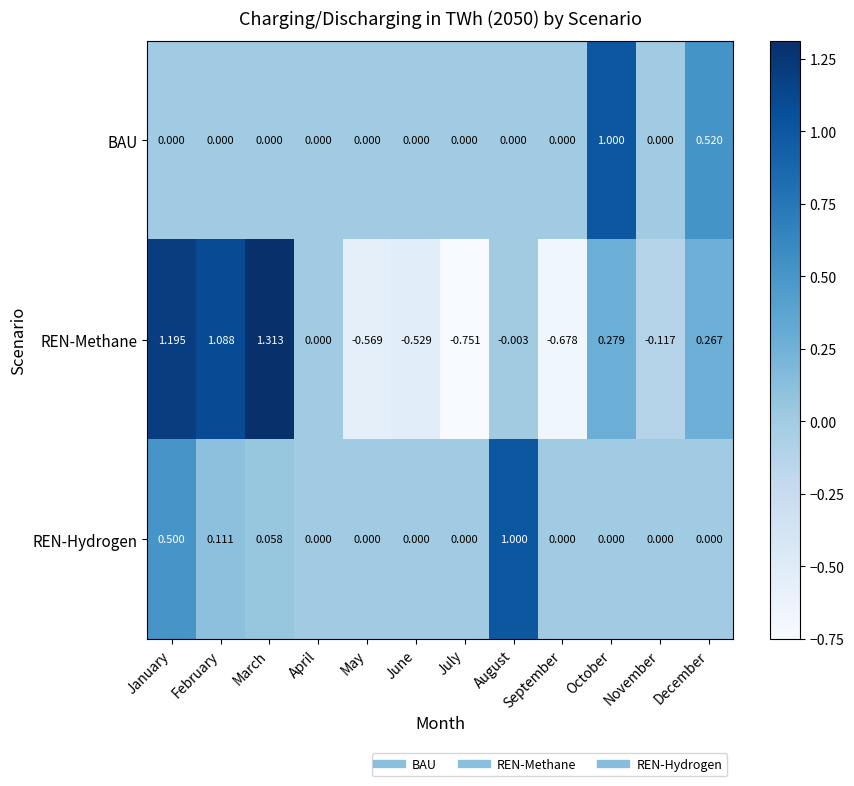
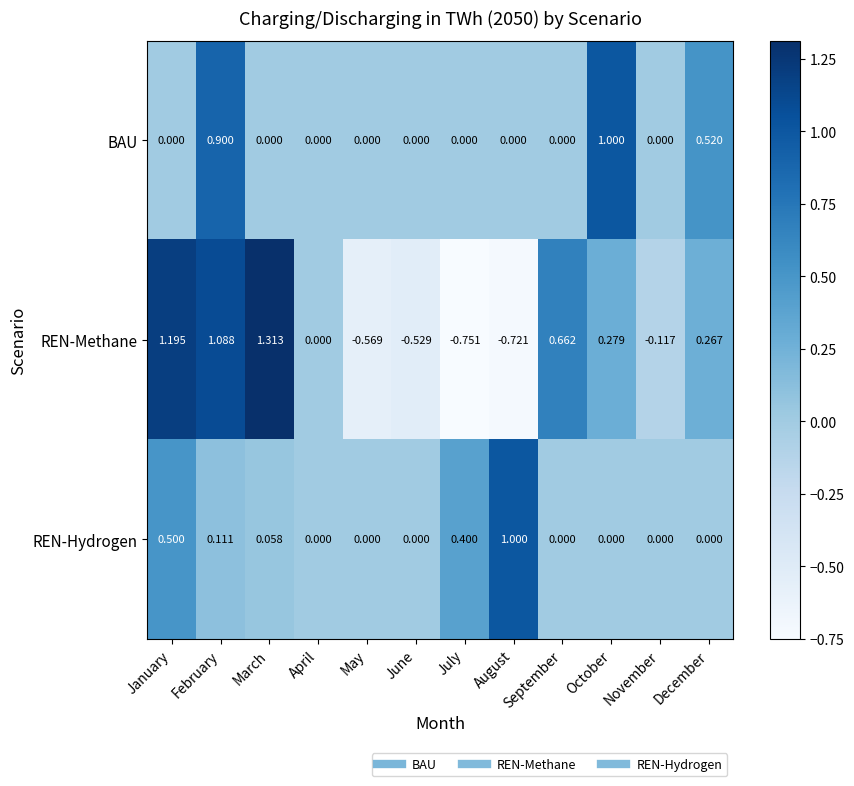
BAU, February: 0.000 -> 0.900
REN-Methane, August: -0.003 -> -0.721
REN-Methane, September: -0.678 -> 0.662
REN-Hydrogen, July: 0.000 -> 0.400
